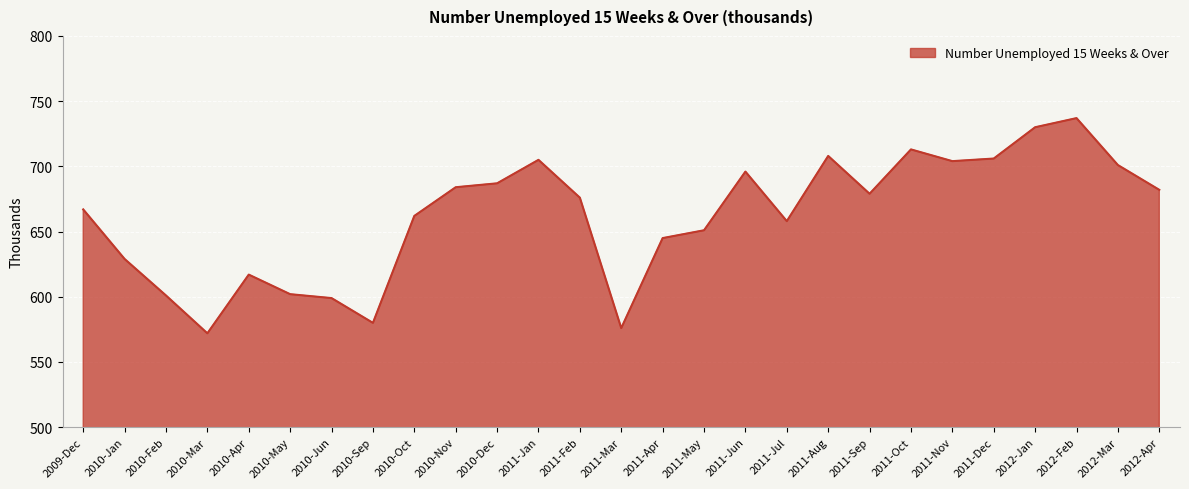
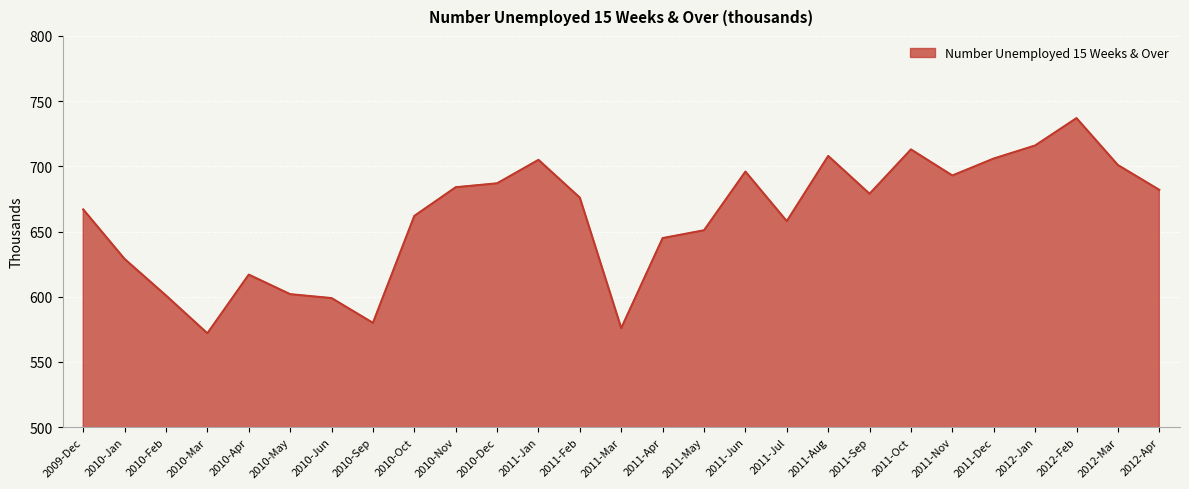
2011-Nov: 704 -> 693
2012-Jan: 730 -> 716
